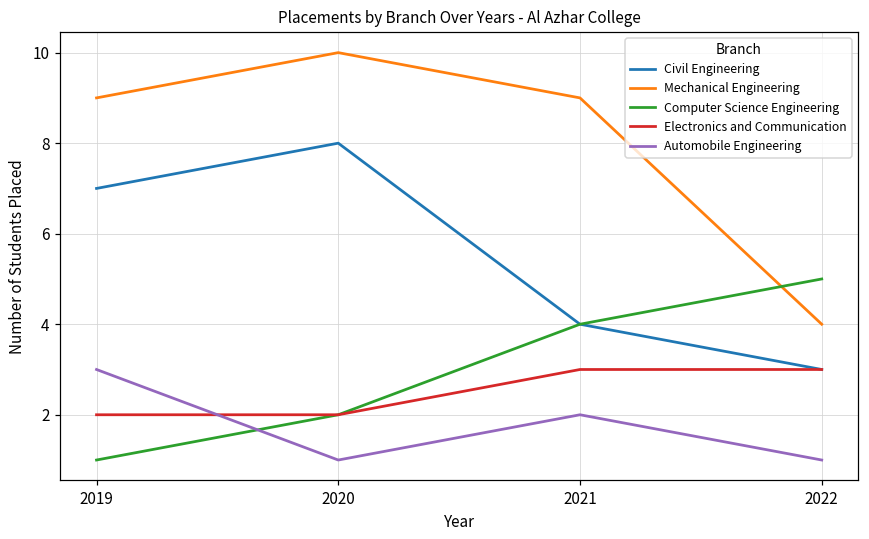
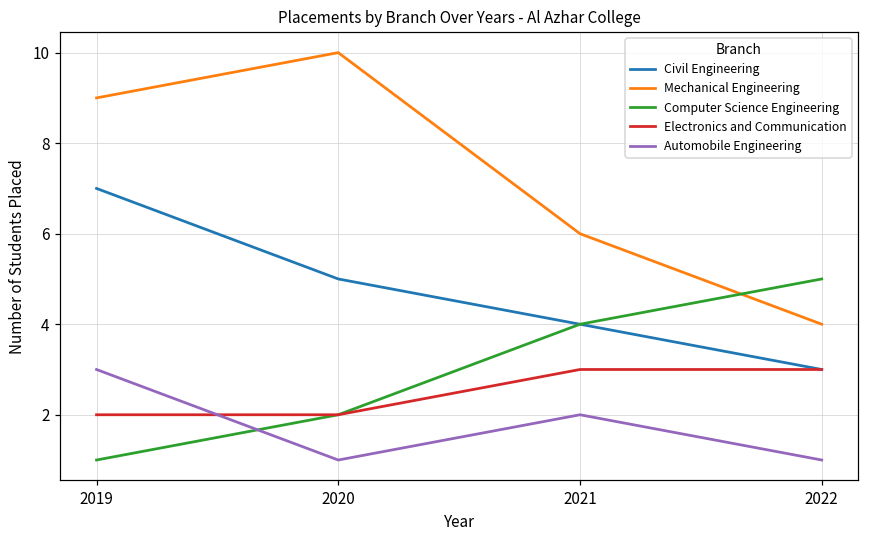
Civil Engineering, 2020: 8 -> 5
Mechanical Engineering, 2021: 9 -> 6
